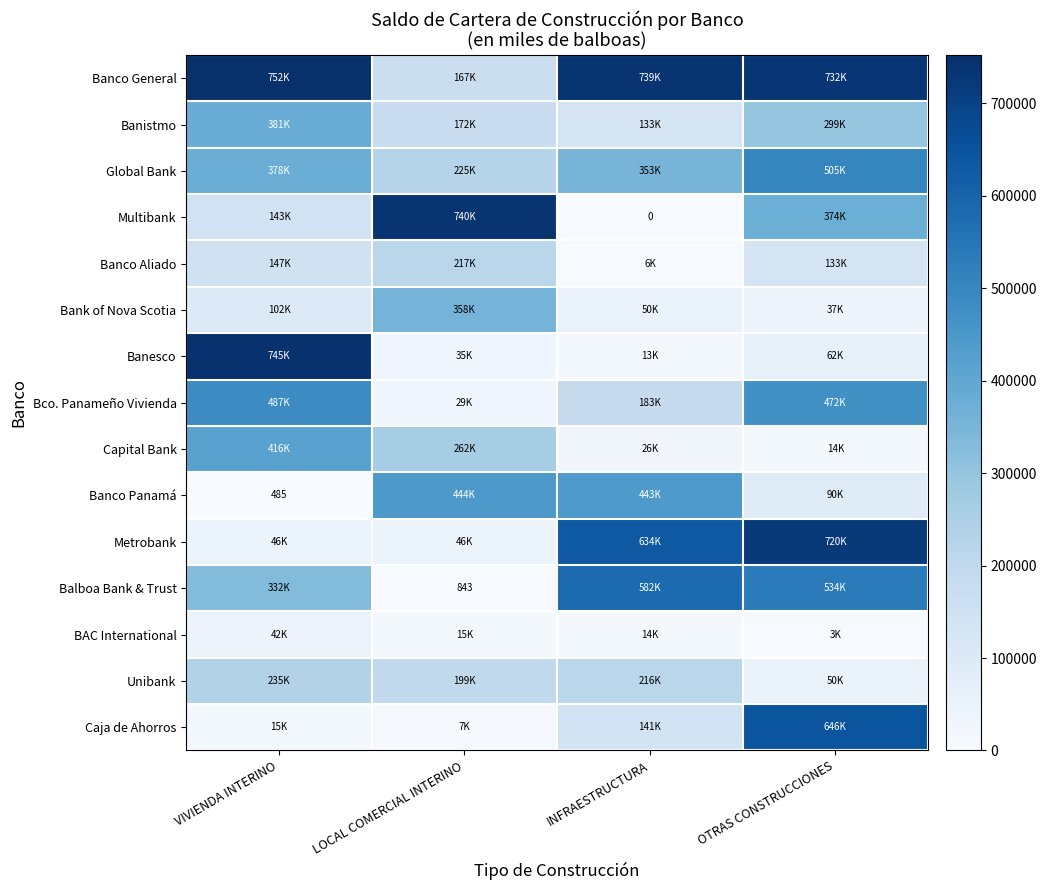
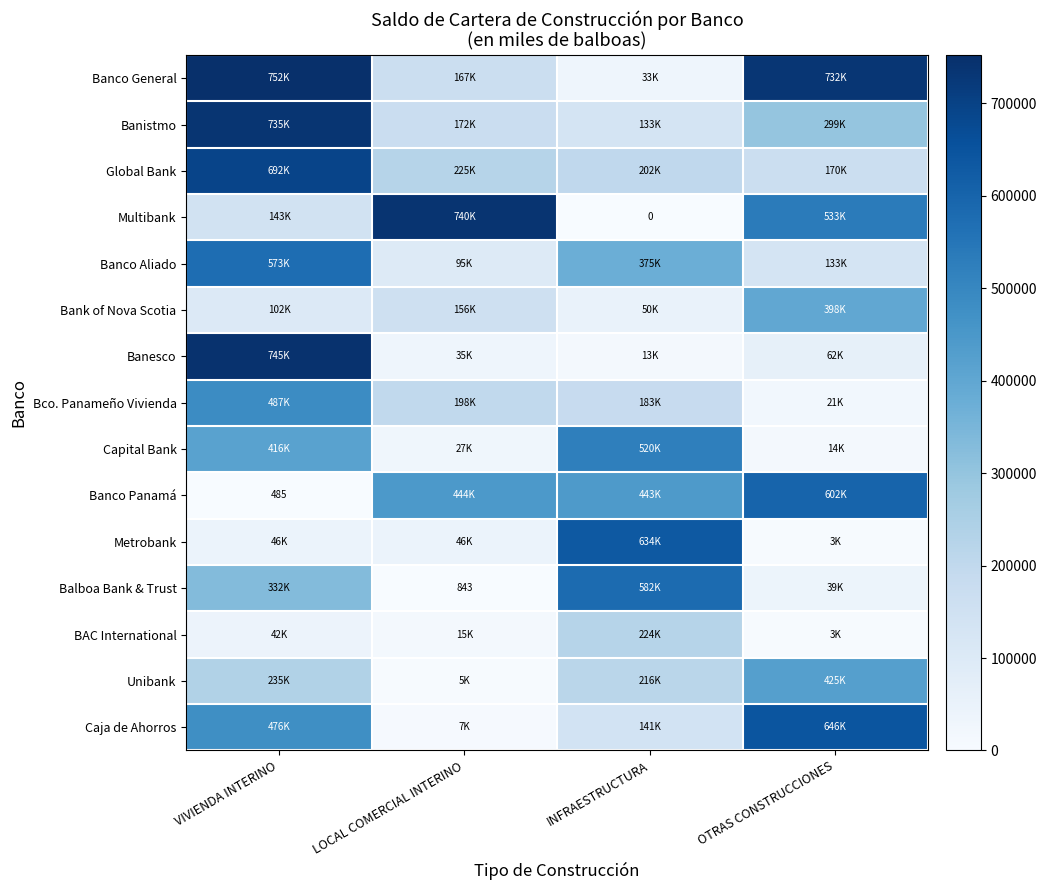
Banco General, INFRAESTRUCTURA: 739K -> 33K
Banistmo, VIVIENDA INTERINO: 381K -> 735K
Global Bank, VIVIENDA INTERINO: 378K -> 692K
Global Bank, INFRAESTRUCTURA: 353K -> 202K
Global Bank, OTRAS CONSTRUCCIONES: 505K -> 170K
Multibank, OTRAS CONSTRUCCIONES: 374K -> 533K
Banco Aliado, VIVIENDA INTERINO: 147K -> 573K
Banco Aliado, LOCAL COMERCIAL INTERINO: 217K -> 95K
Banco Aliado, INFRAESTRUCTURA: 6K -> 375K
Bank of Nova Scotia, LOCAL COMERCIAL INTERINO: 358K -> 156K
Bank of Nova Scotia, OTRAS CONSTRUCCIONES: 37K -> 398K
Bco. Panameño Vivienda, LOCAL COMERCIAL INTERINO: 29K -> 198K
Bco. Panameño Vivienda, OTRAS CONSTRUCCIONES: 472K -> 21K
Capital Bank, LOCAL COMERCIAL INTERINO: 262K -> 27K
Capital Bank, INFRAESTRUCTURA: 26K -> 520K
Banco Panamá, OTRAS CONSTRUCCIONES: 90K -> 602K
Metrobank, OTRAS CONSTRUCCIONES: 720K -> 3K
Balboa Bank & Trust, OTRAS CONSTRUCCIONES: 534K -> 39K
BAC International, INFRAESTRUCTURA: 14K -> 224K
Unibank, LOCAL COMERCIAL INTERINO: 199K -> 5K
Unibank, OTRAS CONSTRUCCIONES: 50K -> 425K
Caja de Ahorros, VIVIENDA INTERINO: 15K -> 476K
